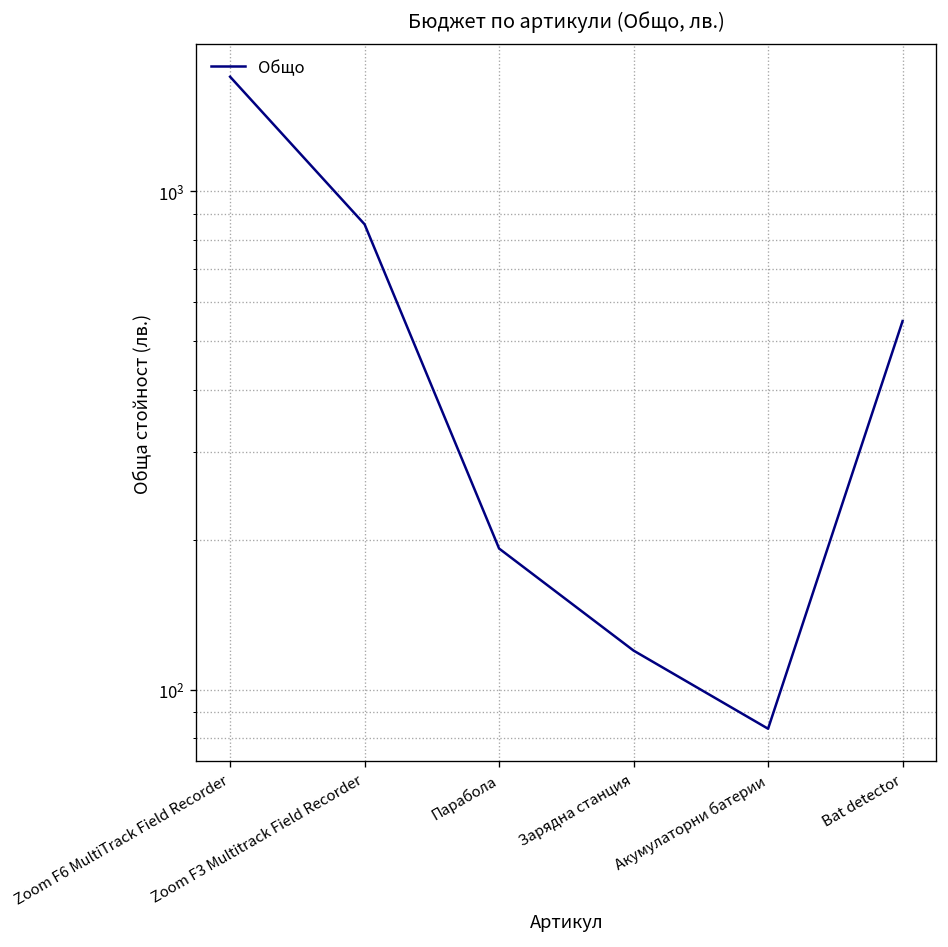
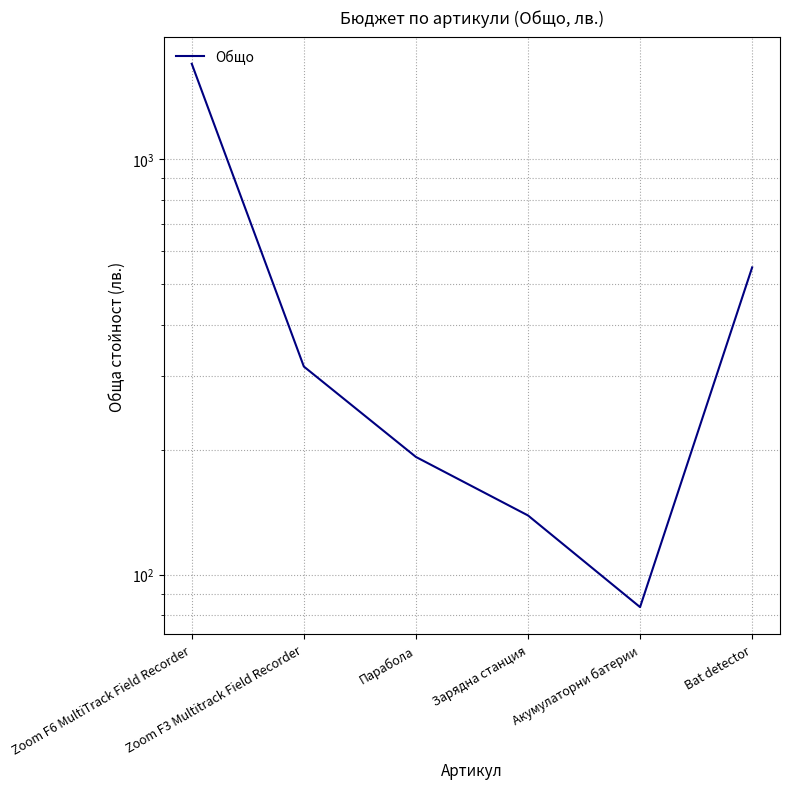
Zoom F3 Multitrack Field Recorder: 860 -> 320
Зарядна станция: 120 -> 139
